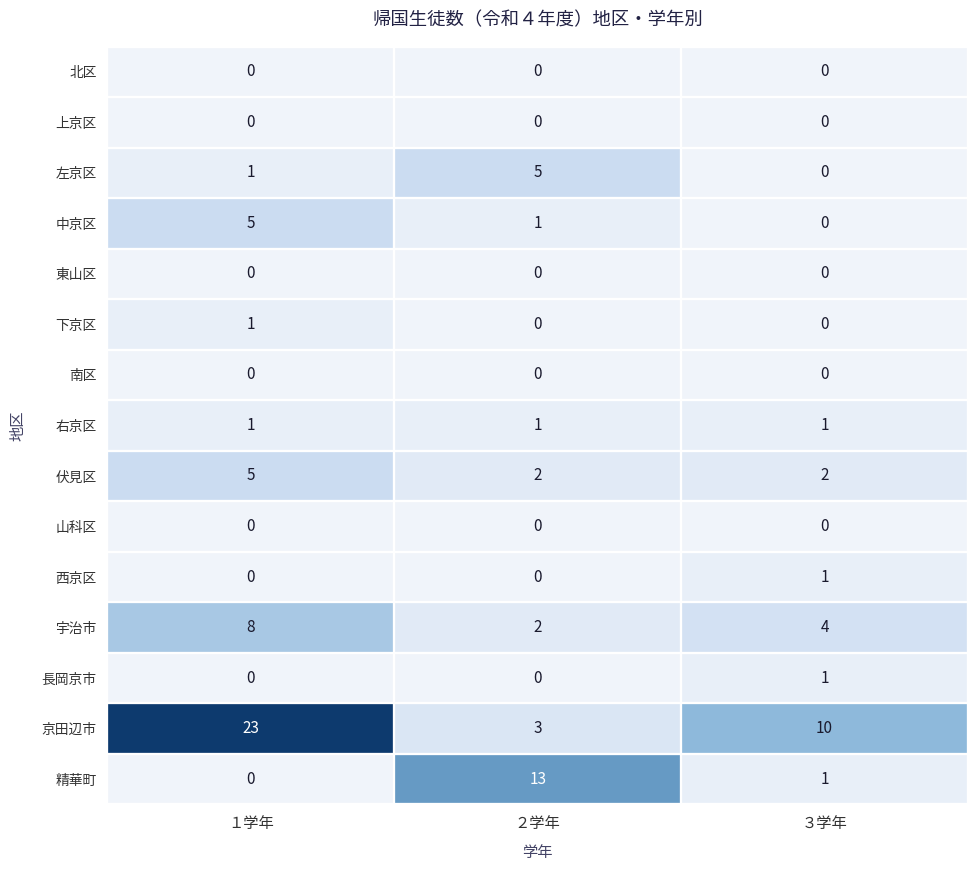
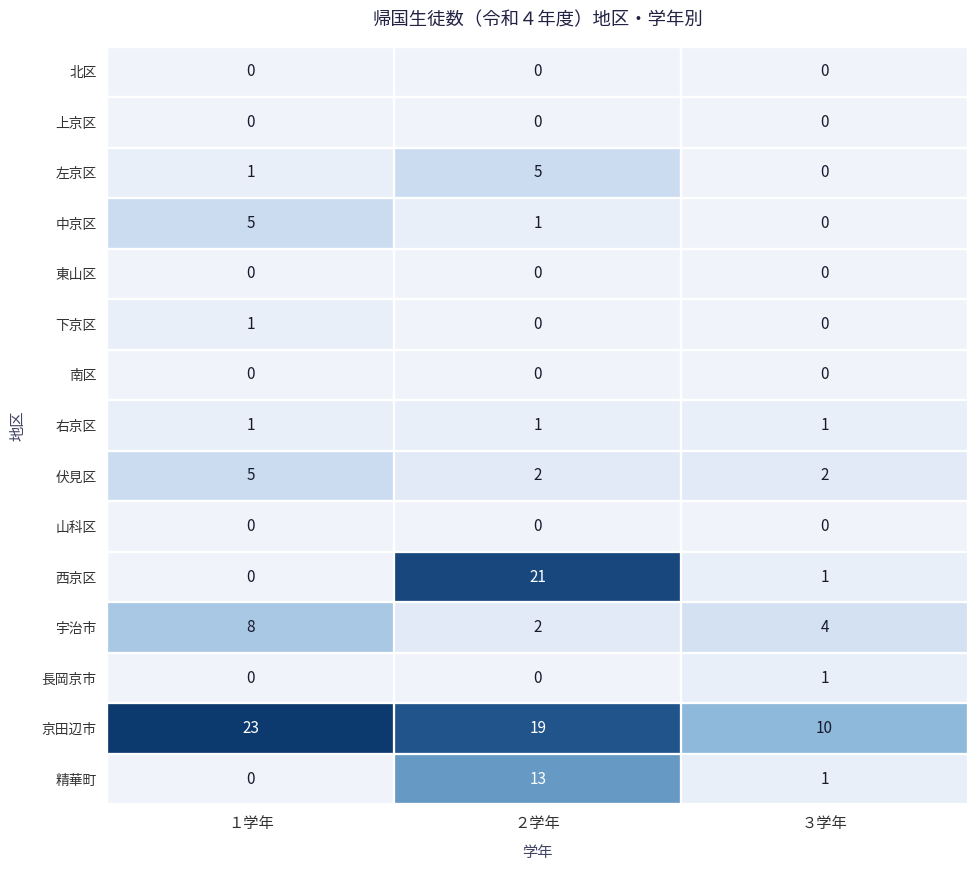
西京区, ２学年: 0 -> 21
京田辺市, ２学年: 3 -> 19
